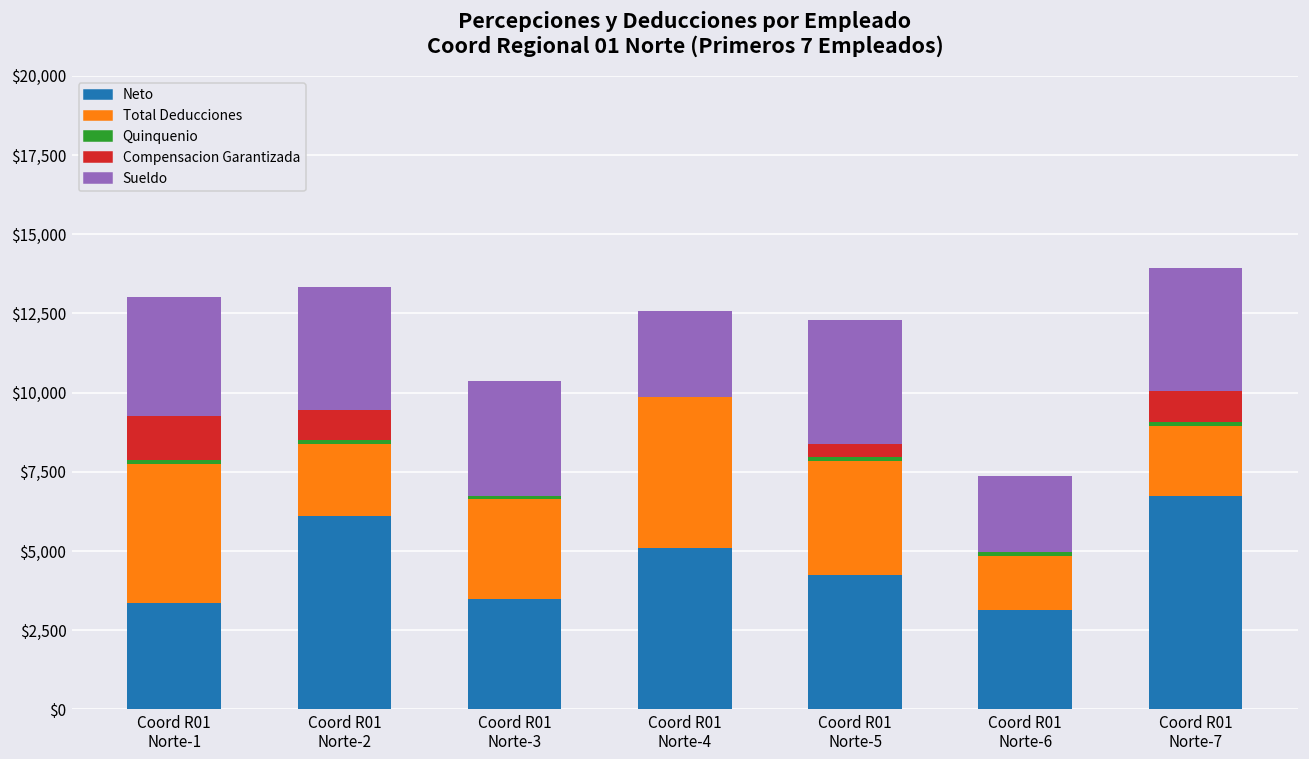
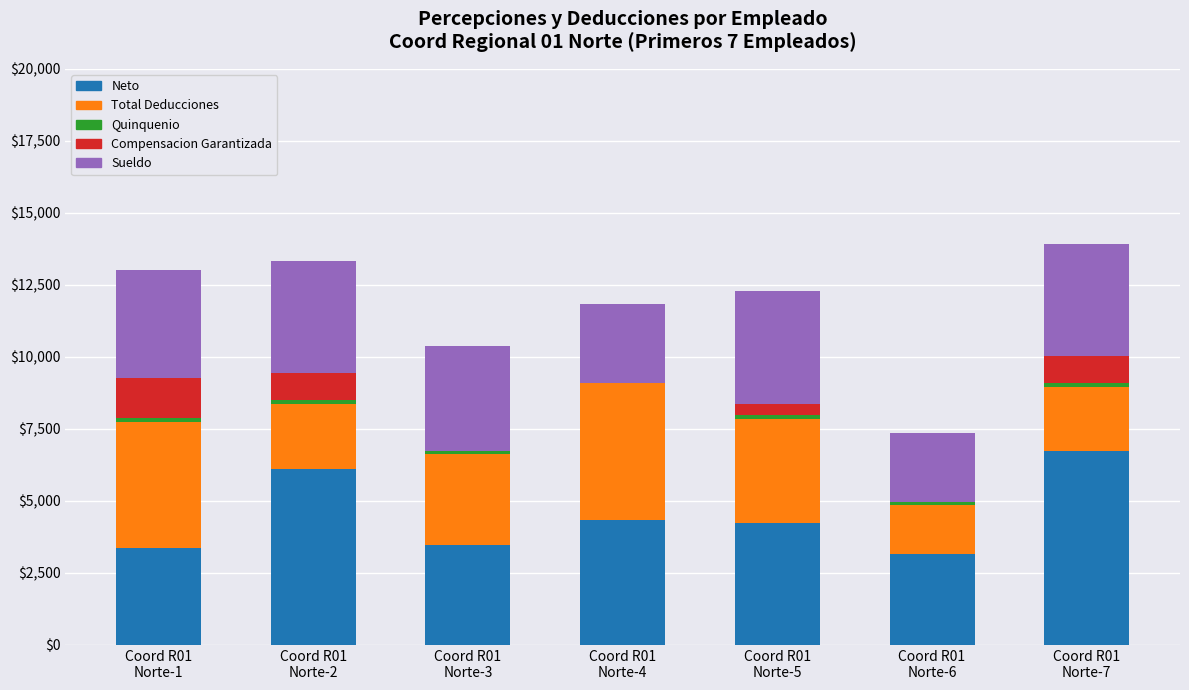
Neto, Coord R01 Norte-4: $5,100 -> $4,300
